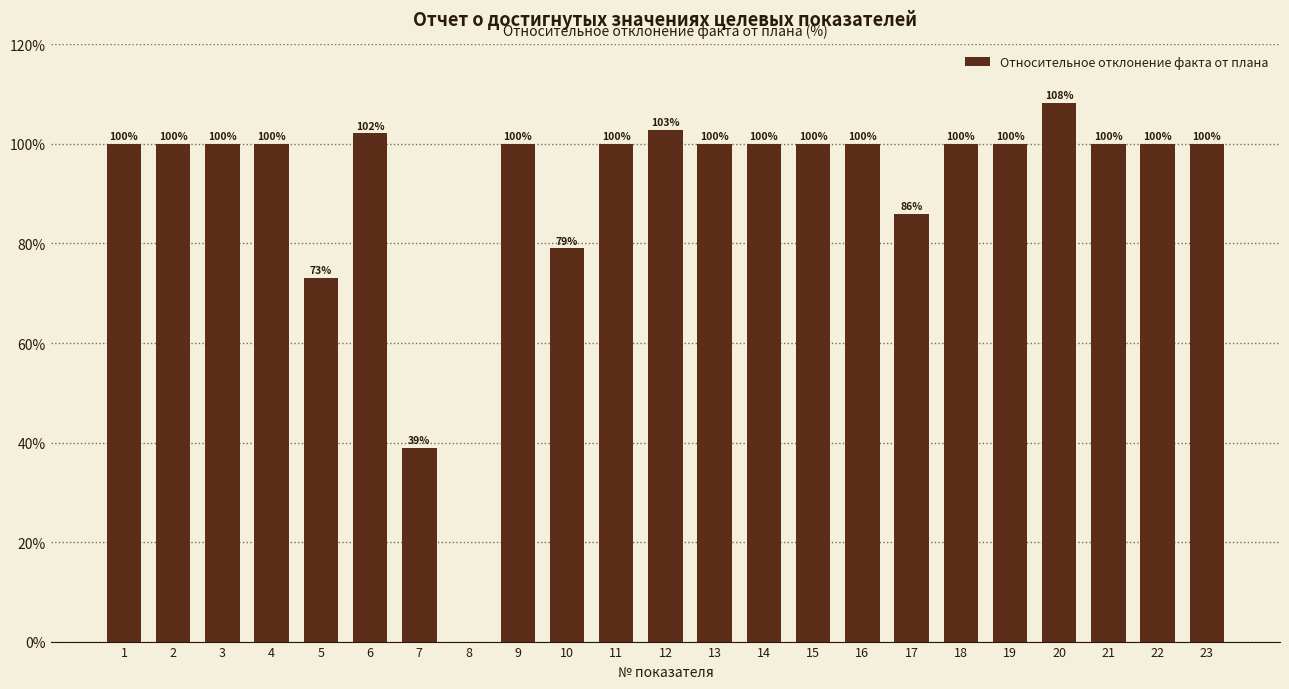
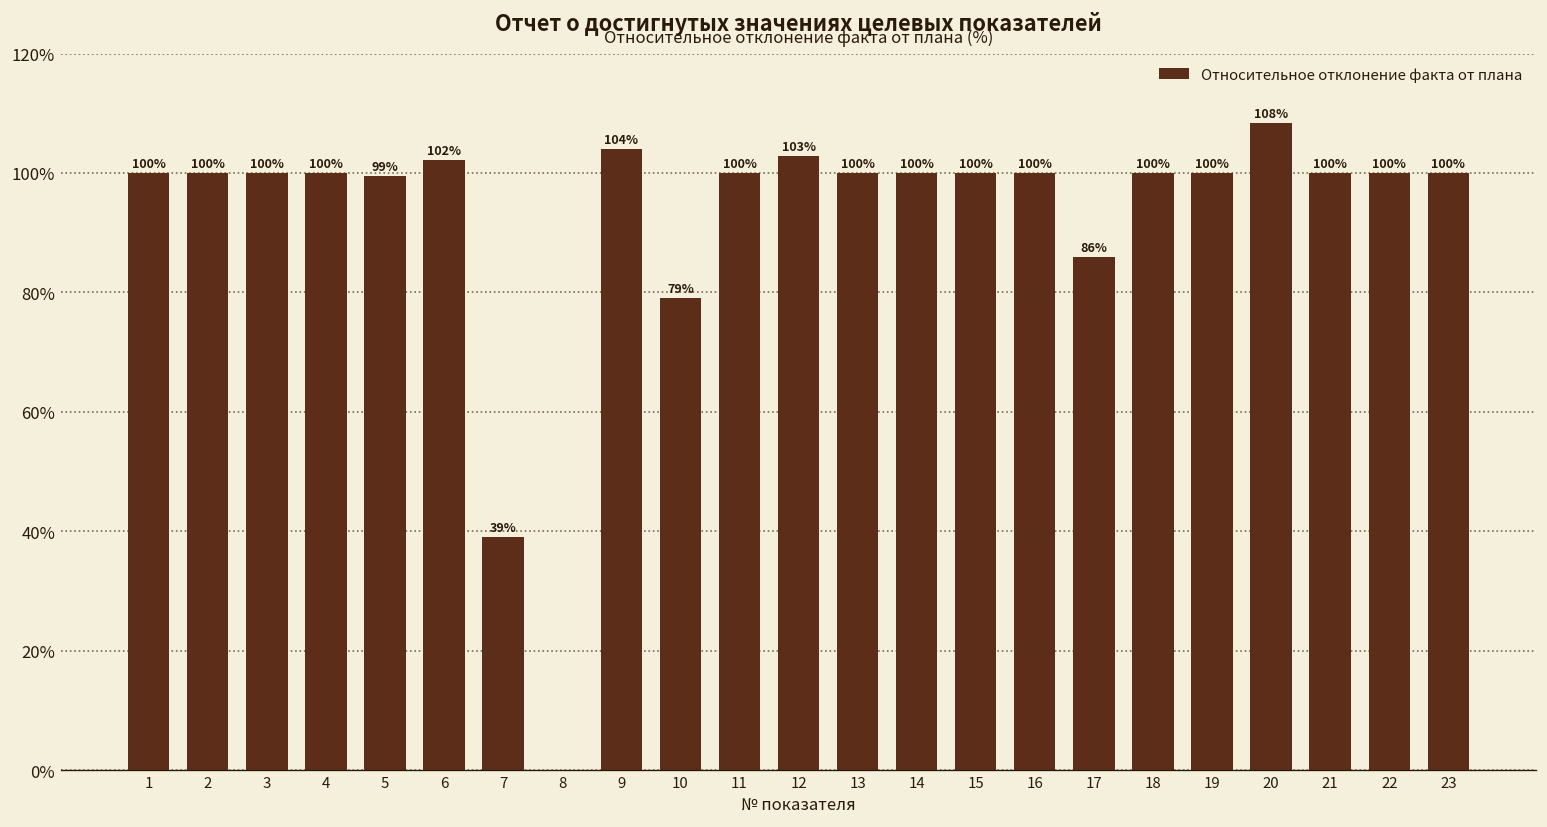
5: 73% -> 99%
9: 100% -> 104%
